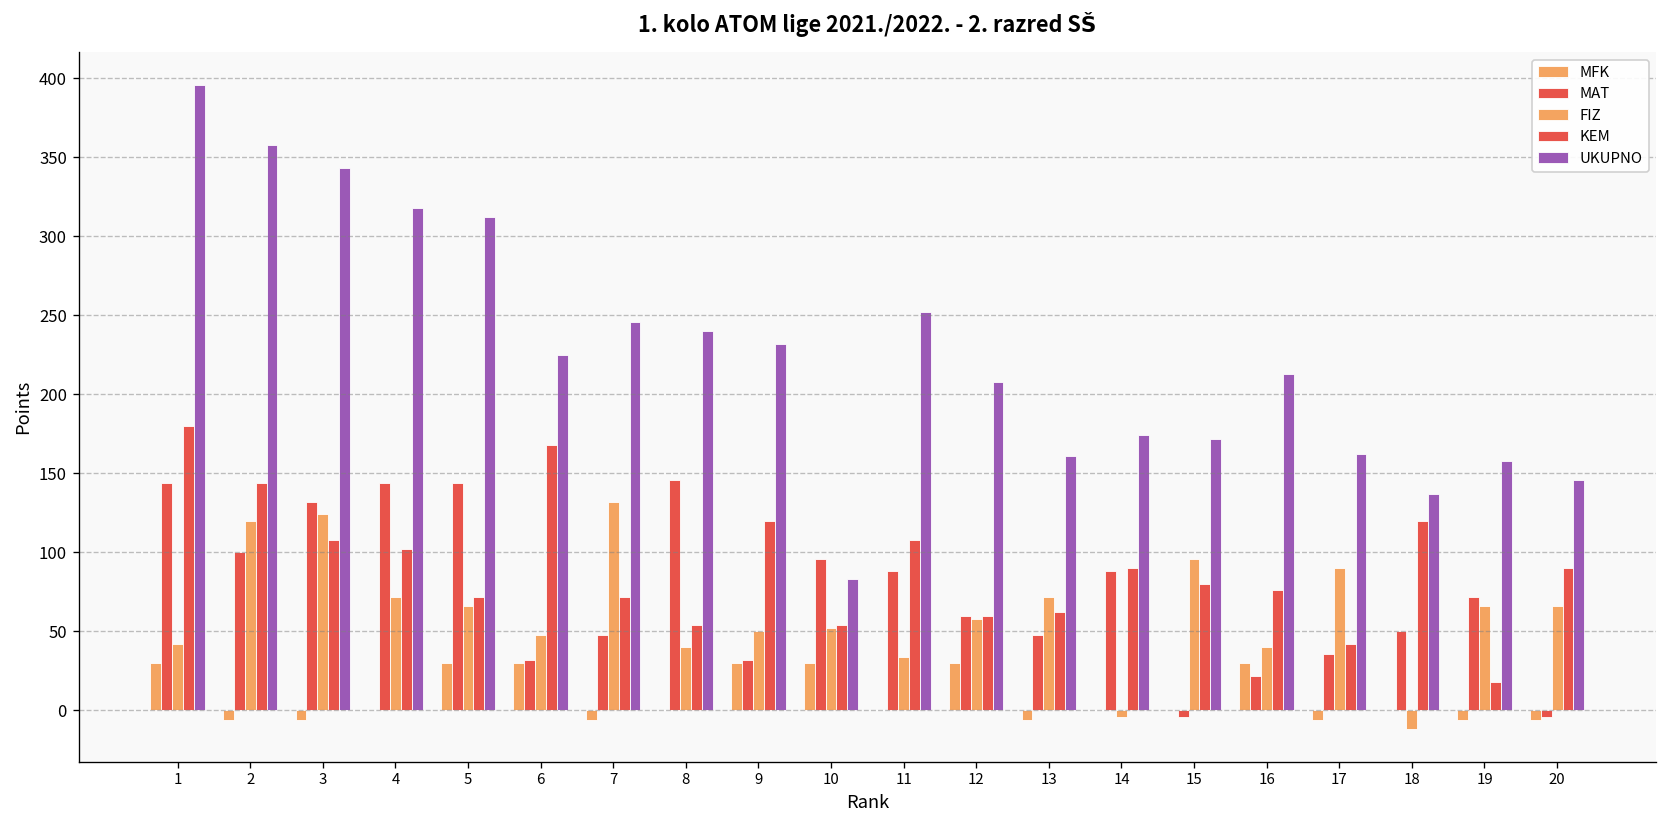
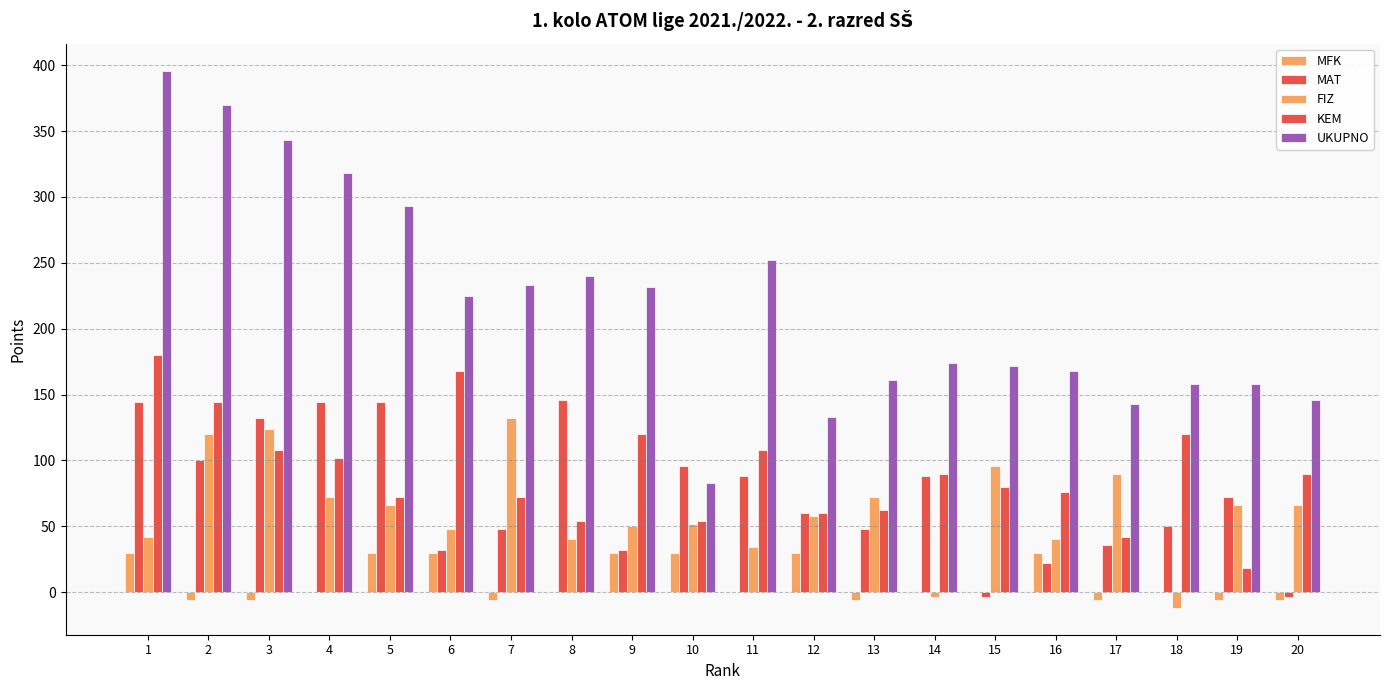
UKUPNO, 2: 358 -> 370
UKUPNO, 5: 312 -> 293
UKUPNO, 7: 246 -> 233
UKUPNO, 12: 208 -> 133
UKUPNO, 16: 213 -> 168
UKUPNO, 17: 162 -> 143
UKUPNO, 18: 137 -> 158
